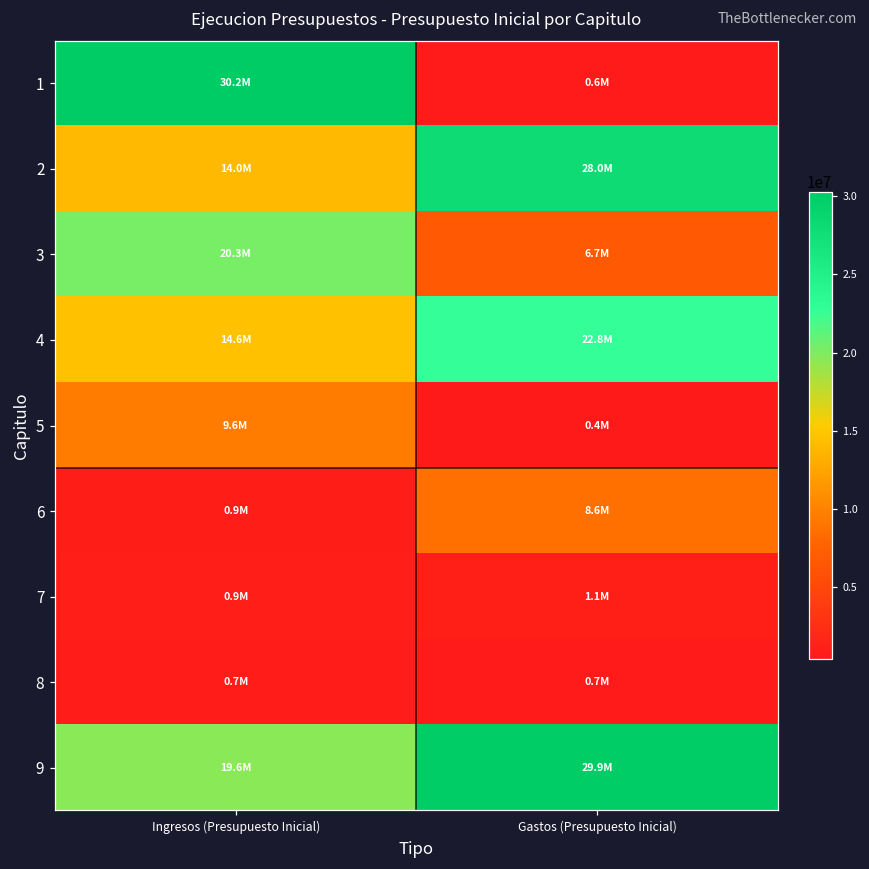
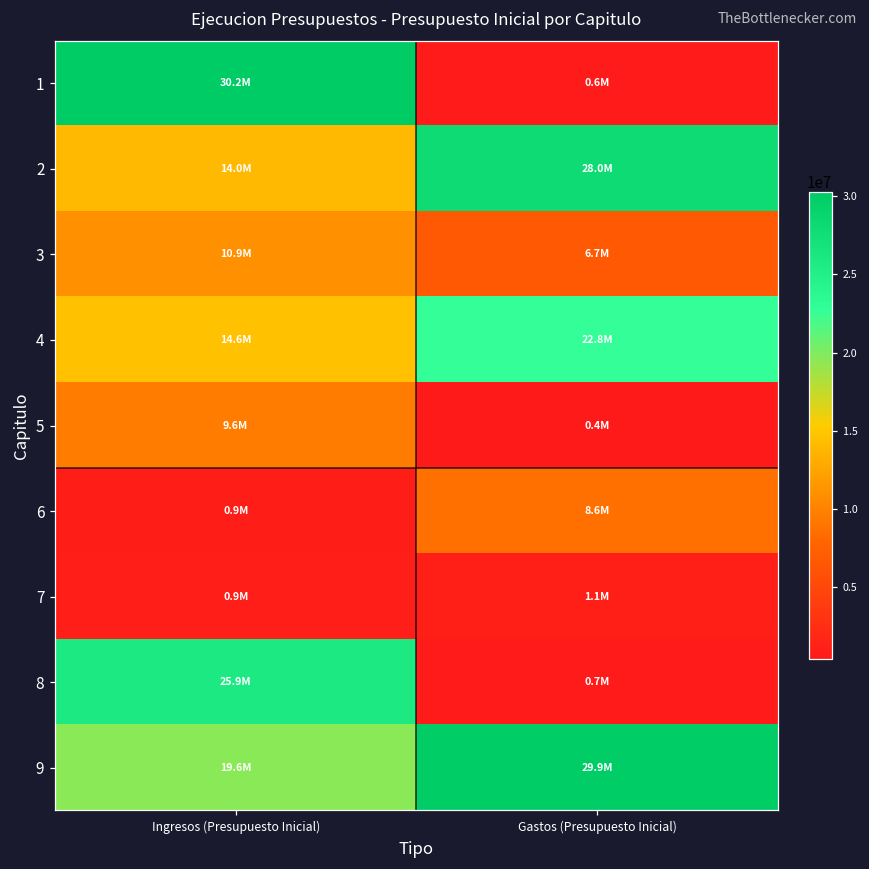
3, Ingresos (Presupuesto Inicial): 20.3M -> 10.9M
8, Ingresos (Presupuesto Inicial): 0.7M -> 25.9M
